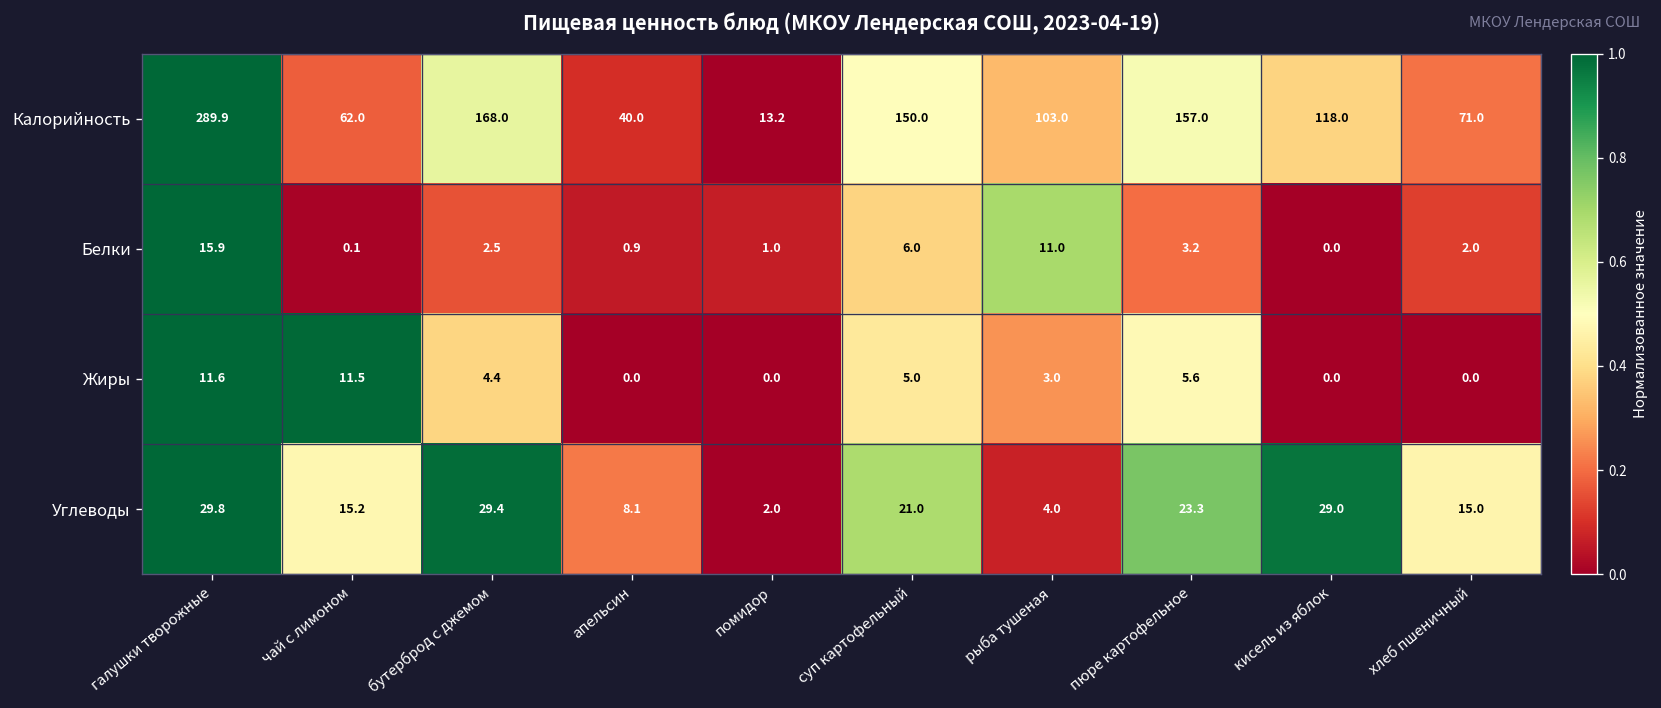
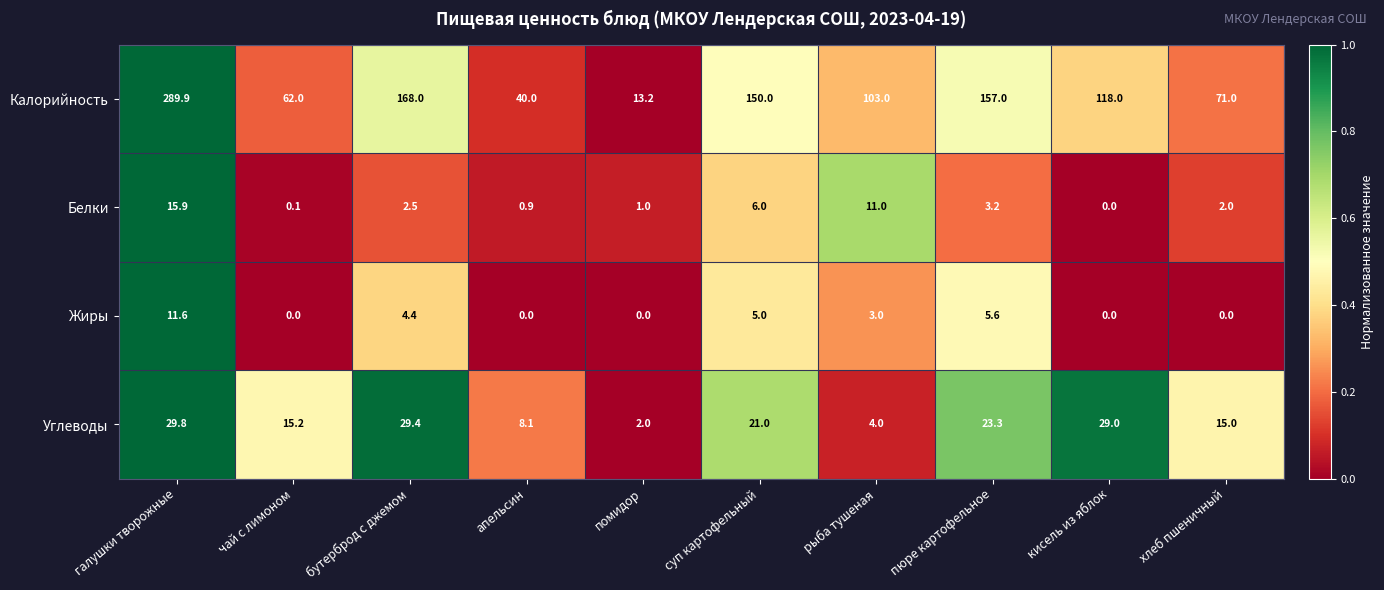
Жиры, чай с лимоном: 11.5 -> 0.0
